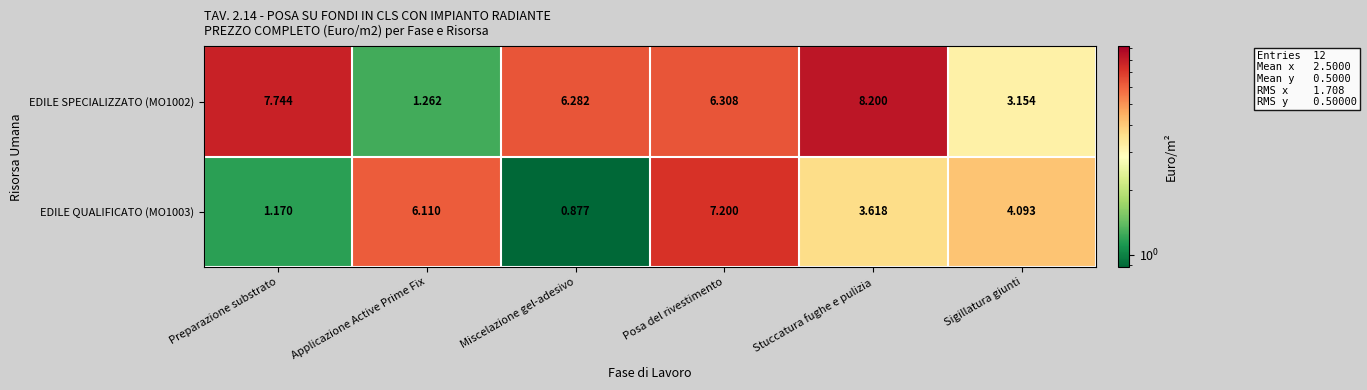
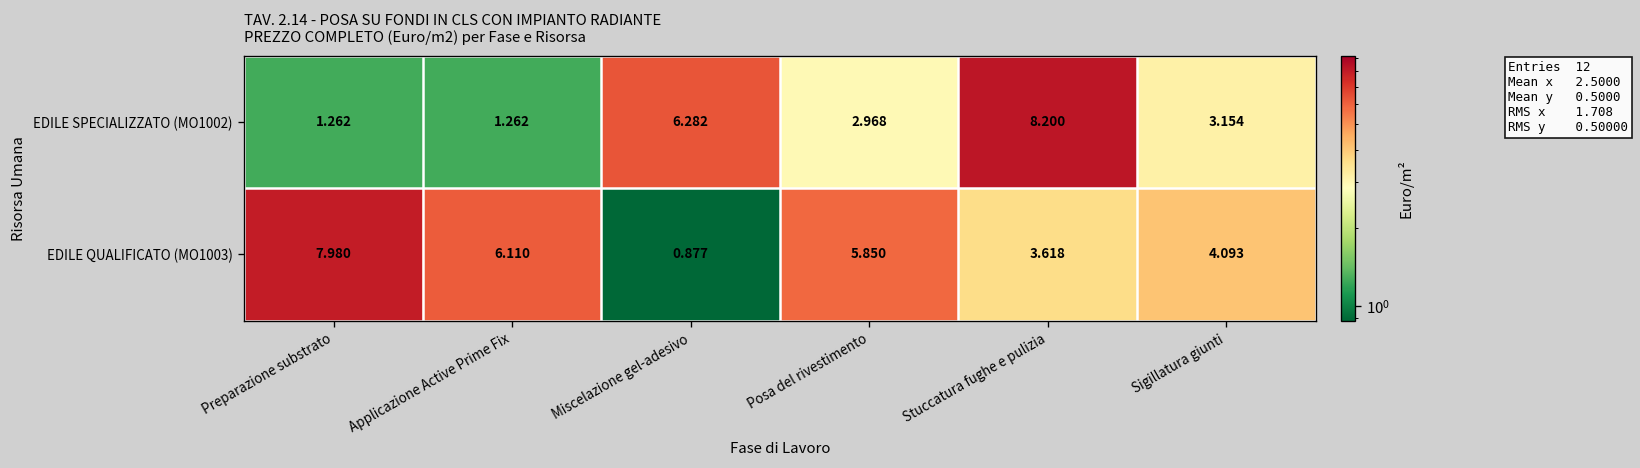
EDILE SPECIALIZZATO (MO1002), Preparazione substrato: 7.744 -> 1.262
EDILE SPECIALIZZATO (MO1002), Posa del rivestimento: 6.308 -> 2.968
EDILE QUALIFICATO (MO1003), Preparazione substrato: 1.170 -> 7.980
EDILE QUALIFICATO (MO1003), Posa del rivestimento: 7.200 -> 5.850
